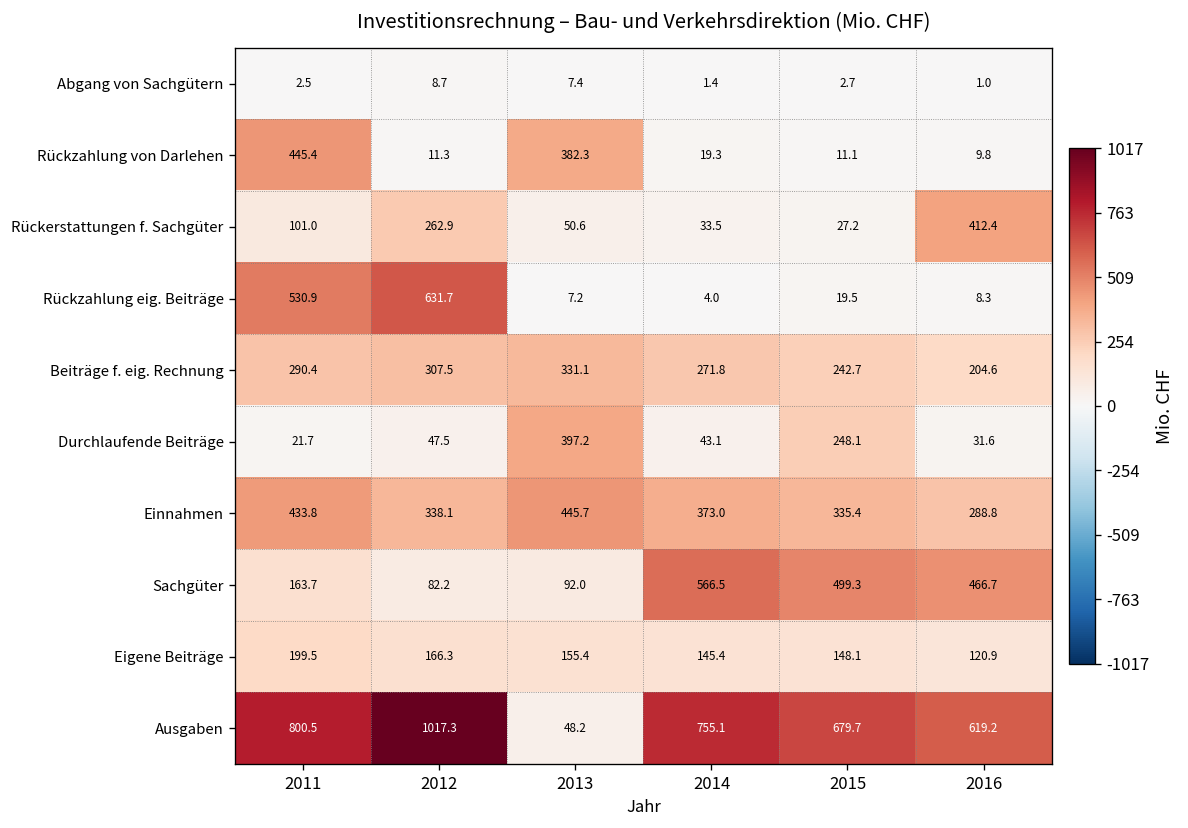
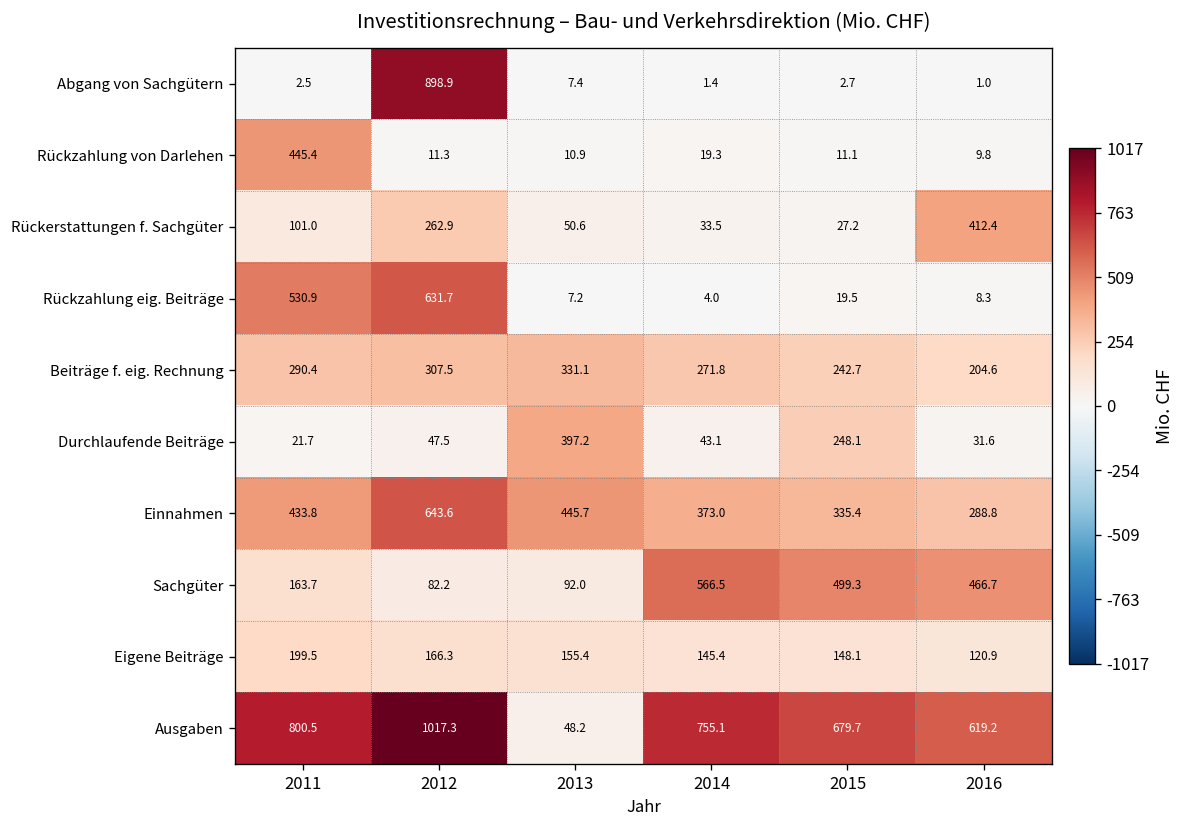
Abgang von Sachgütern, 2012: 8.7 -> 898.9
Rückzahlung von Darlehen, 2013: 382.3 -> 10.9
Einnahmen, 2012: 338.1 -> 643.6
